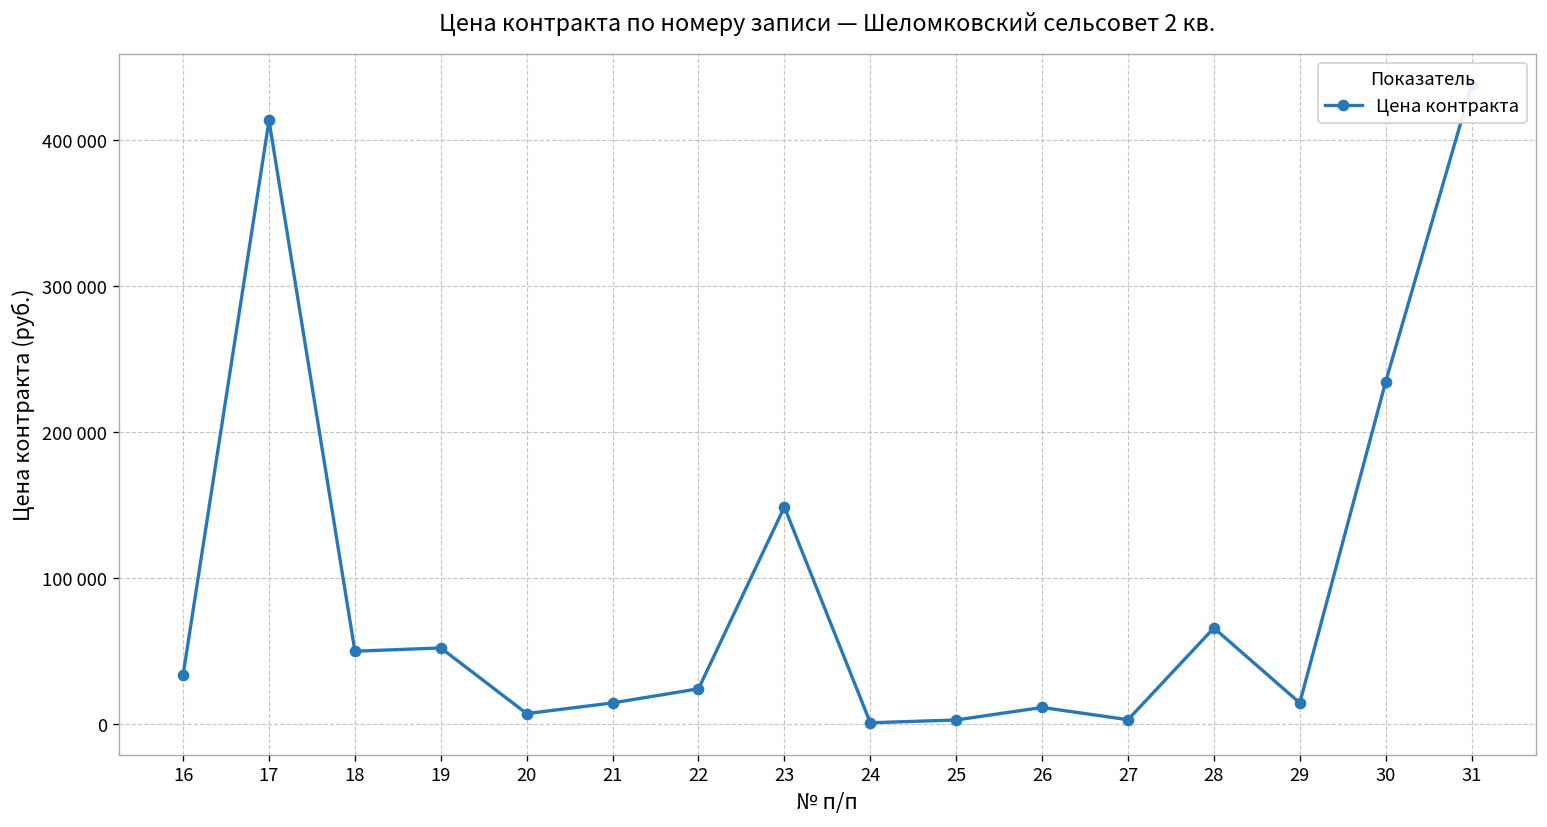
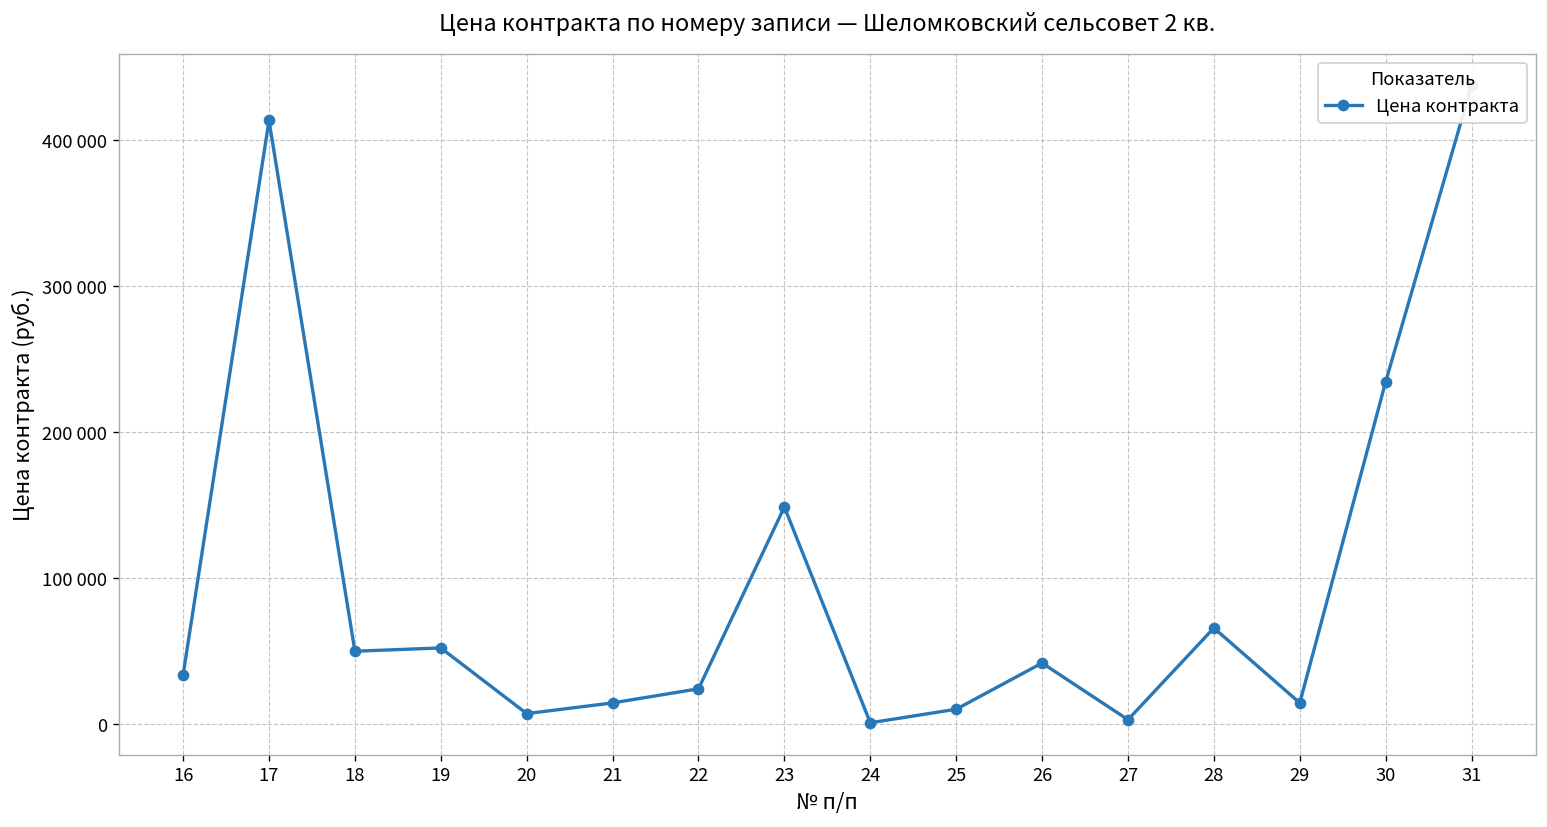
25: 3000 -> 10000
26: 11000 -> 42000
